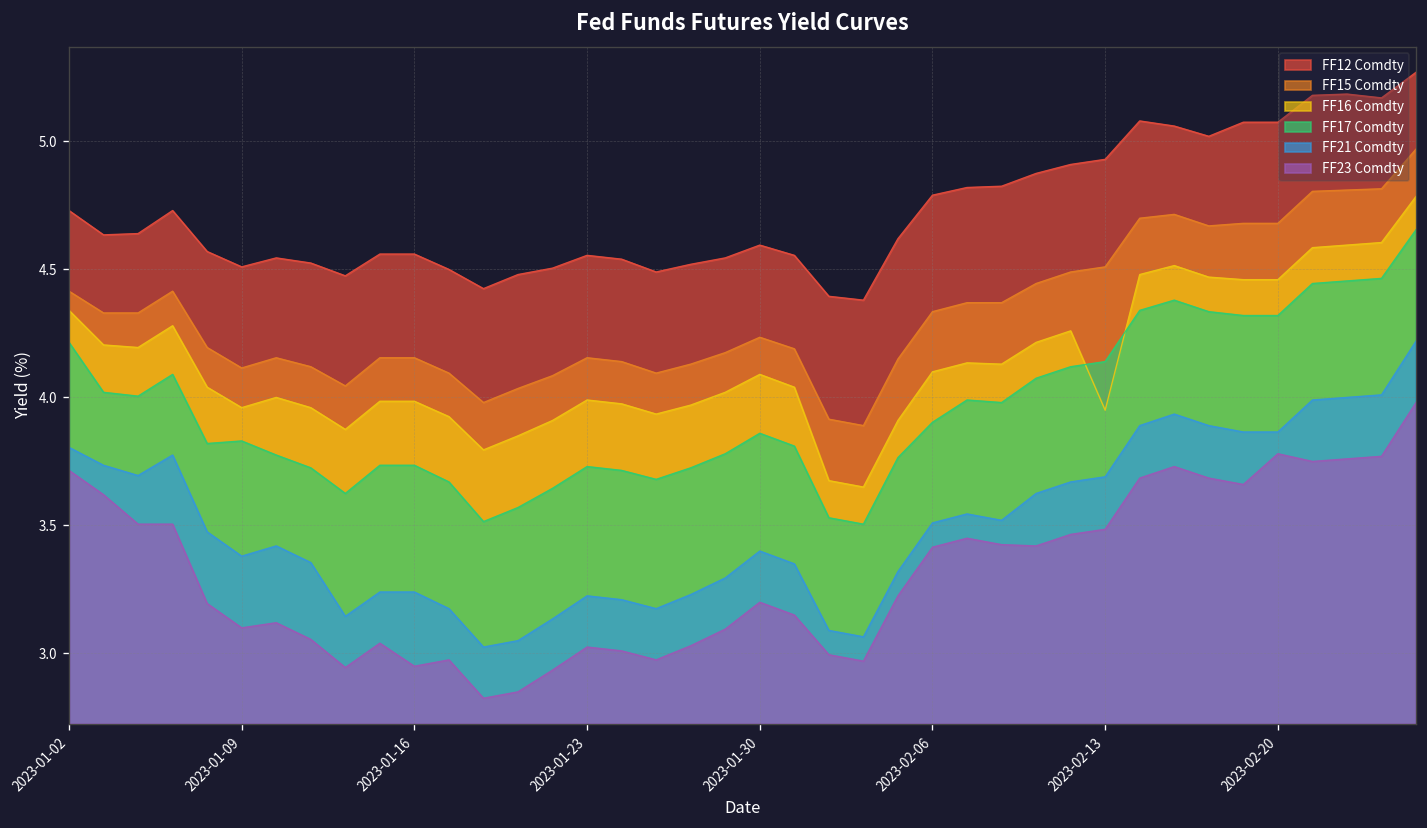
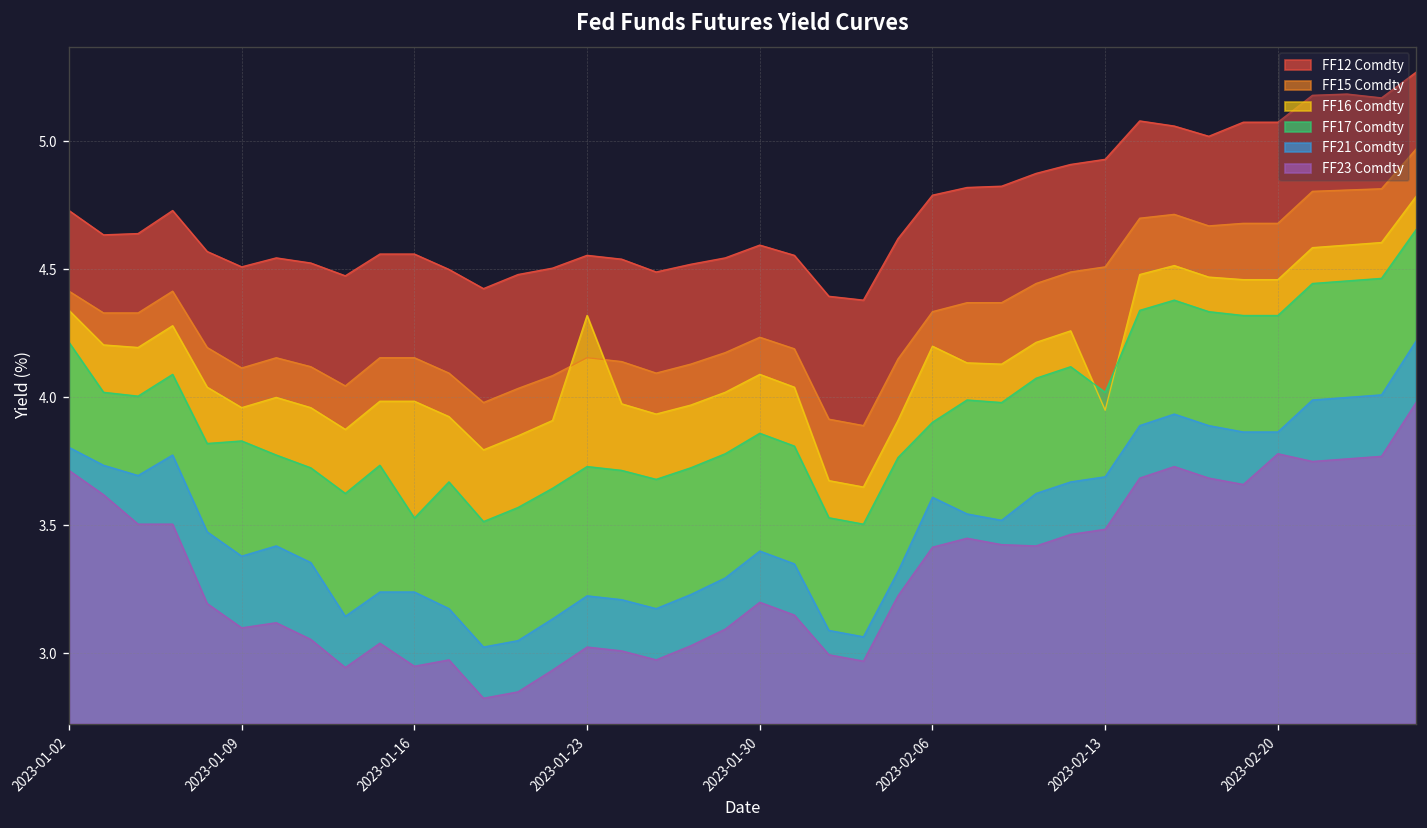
FF17 Comdty, 2023-01-16: 3.74 -> 3.53
FF16 Comdty, 2023-01-23: 3.99 -> 4.32
FF16 Comdty, 2023-02-06: 4.1 -> 4.2
FF21 Comdty, 2023-02-06: 3.51 -> 3.61
FF17 Comdty, 2023-02-13: 4.14 -> 4.02
